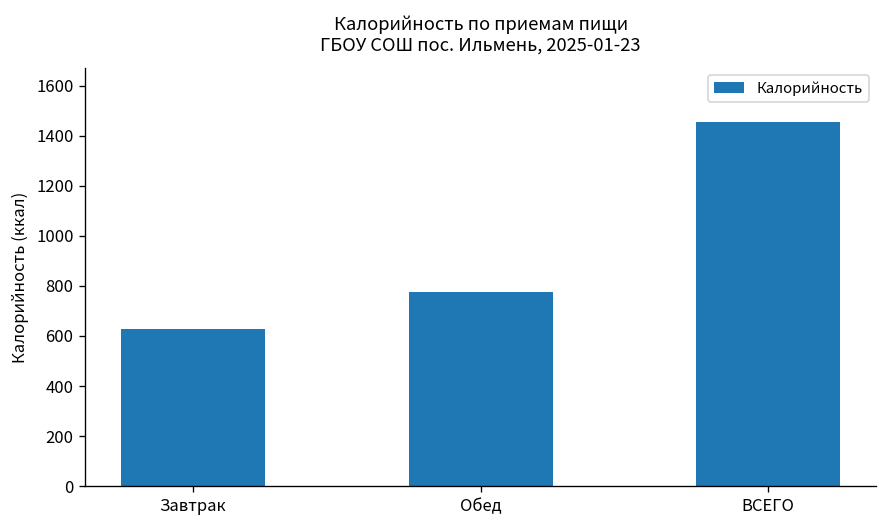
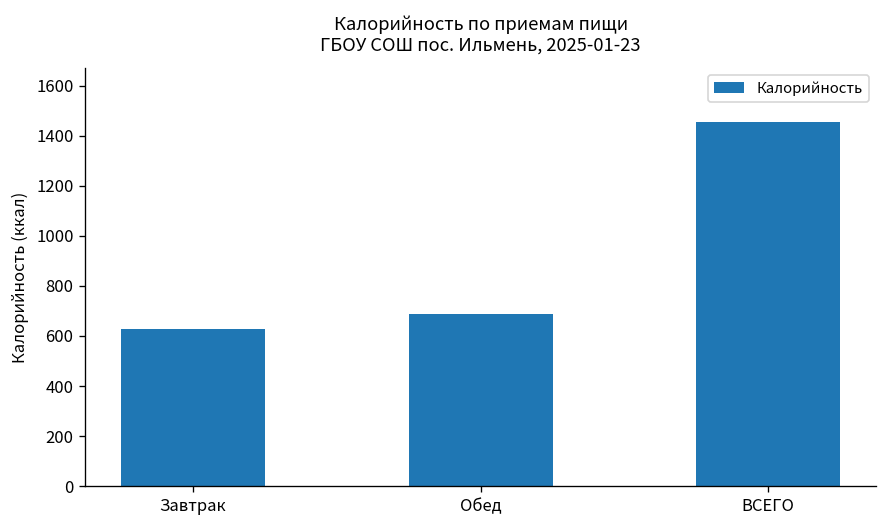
Обед: 780 -> 690
